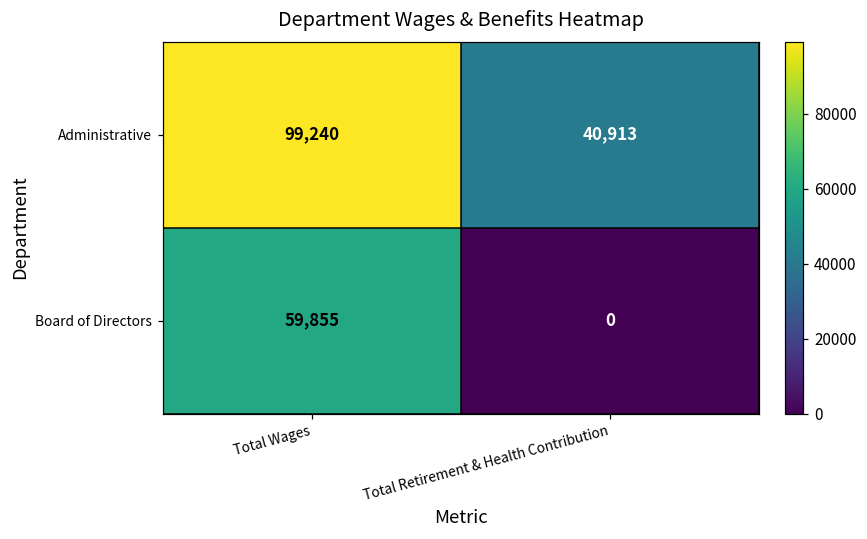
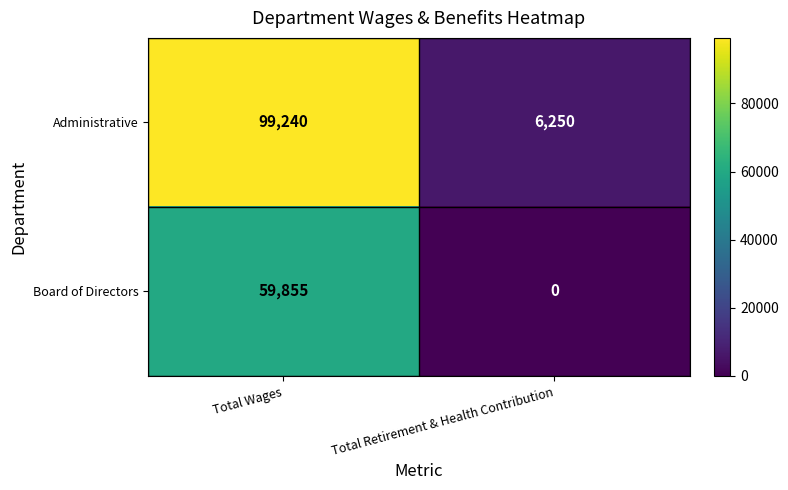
Administrative, Total Retirement & Health Contribution: 40,913 -> 6,250
